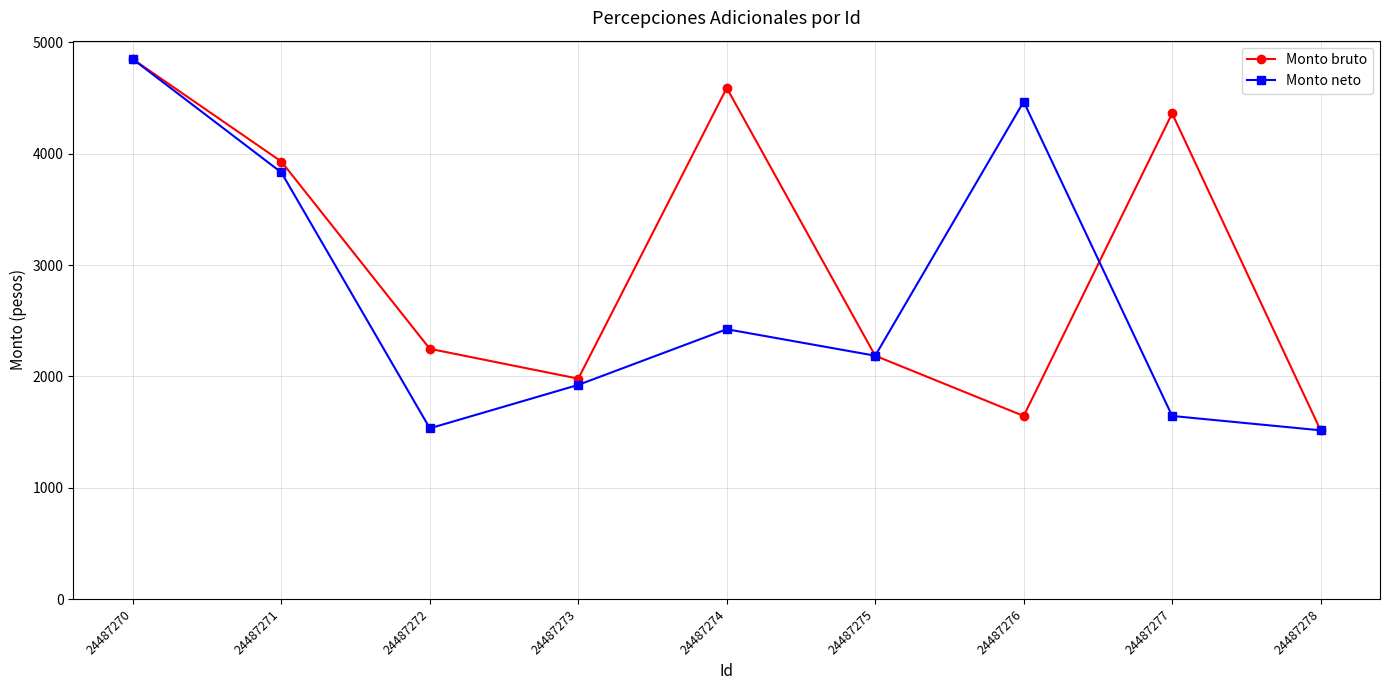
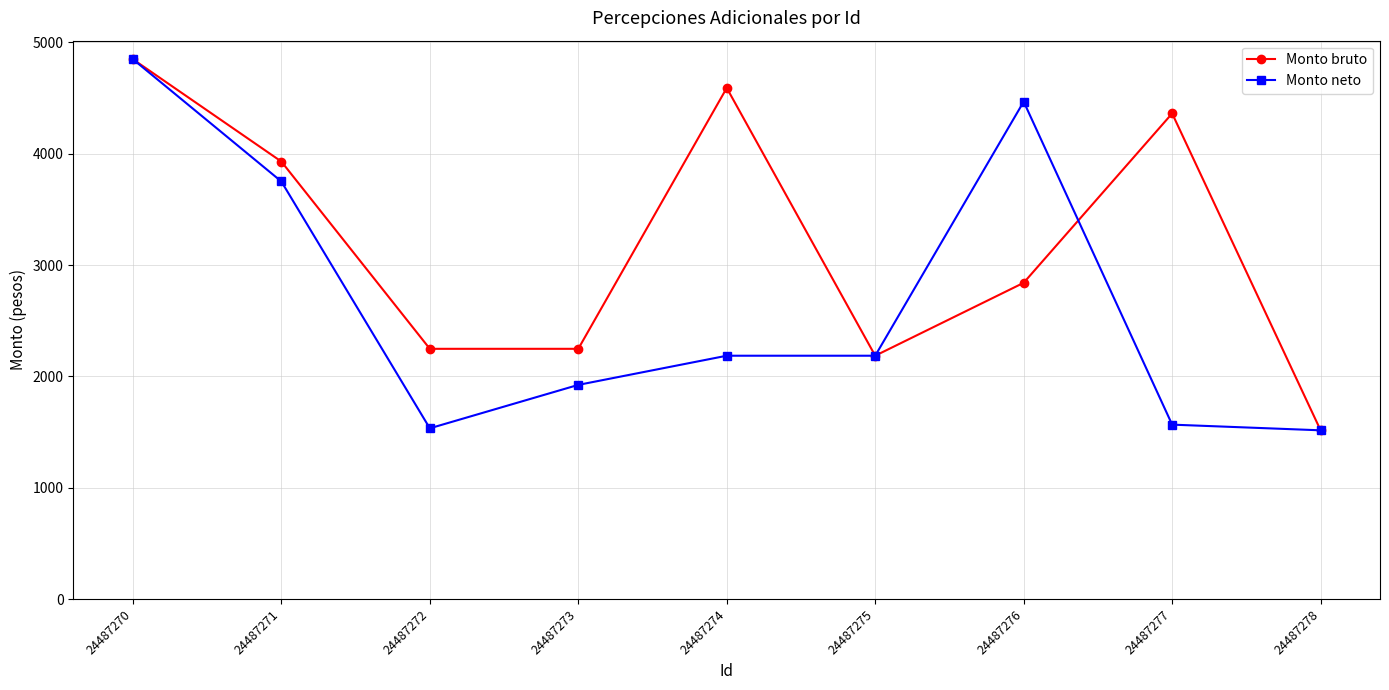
Monto neto, 24487271: 3830 -> 3750
Monto bruto, 24487273: 1980 -> 2250
Monto neto, 24487274: 2420 -> 2190
Monto bruto, 24487276: 1650 -> 2840
Monto neto, 24487277: 1650 -> 1570
